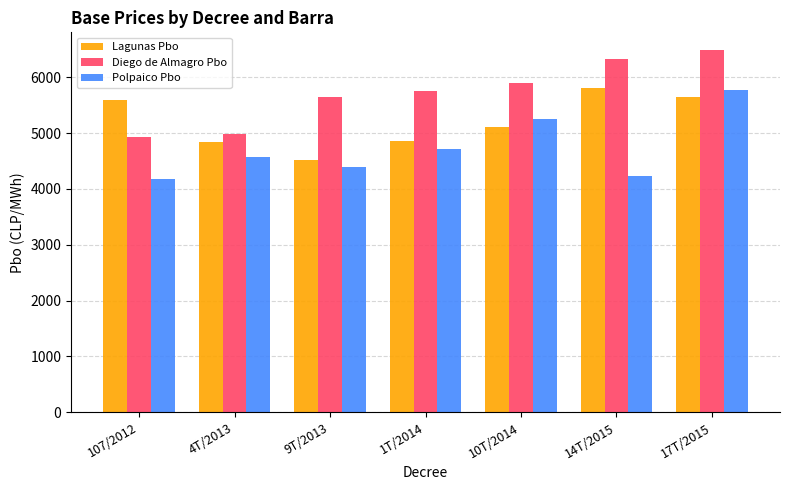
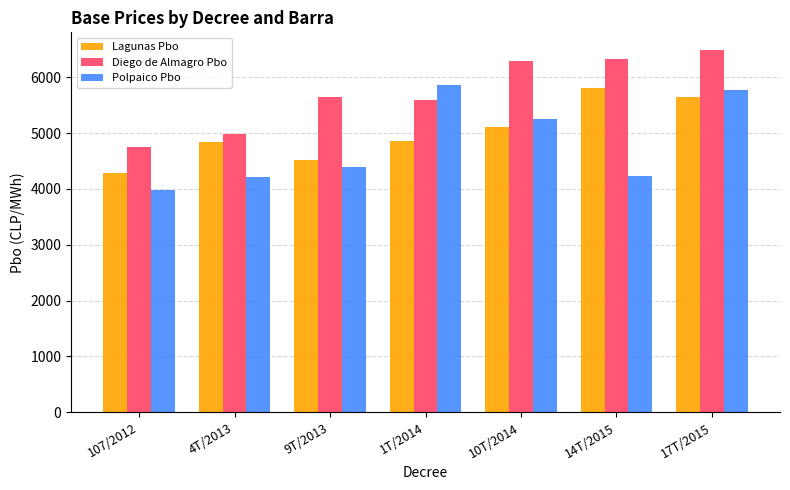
Lagunas Pbo, 107/2012: 5600 -> 4300
Diego de Almagro Pbo, 107/2012: 4900 -> 4700
Polpaico Pbo, 107/2012: 4200 -> 4000
Polpaico Pbo, 4T/2013: 4600 -> 4200
Diego de Almagro Pbo, 1T/2014: 5800 -> 5600
Polpaico Pbo, 1T/2014: 4700 -> 5900
Diego de Almagro Pbo, 10T/2014: 5900 -> 6300
